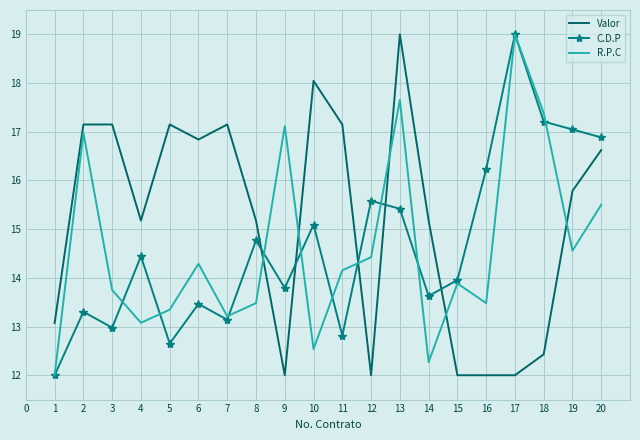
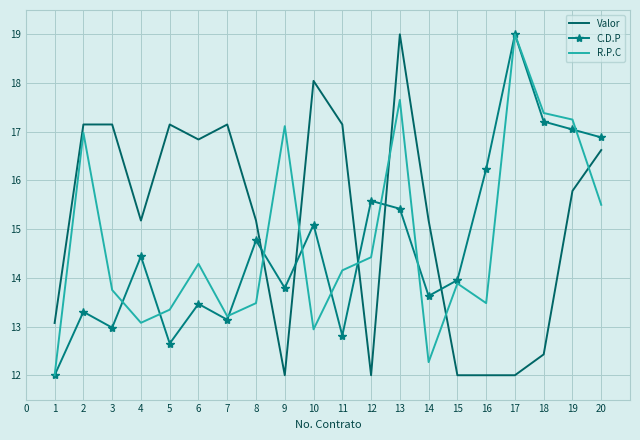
R.P.C, 10: 12.5 -> 12.9
R.P.C, 19: 14.6 -> 17.3
